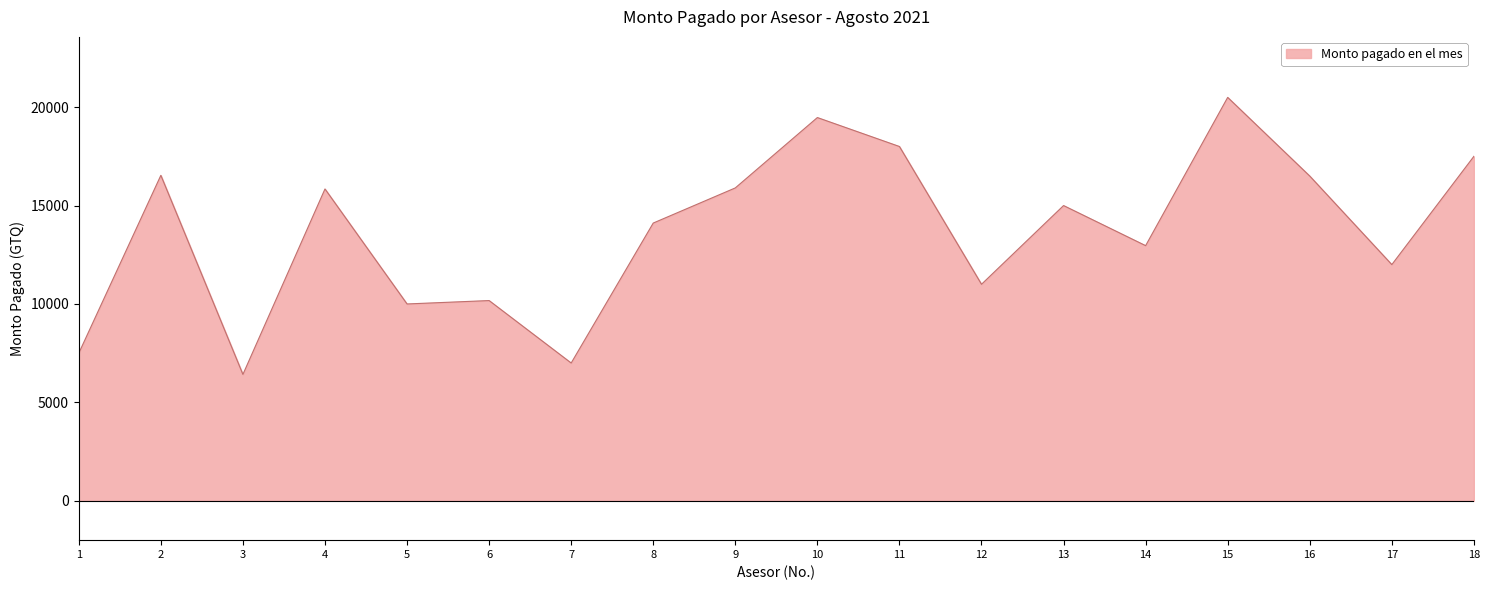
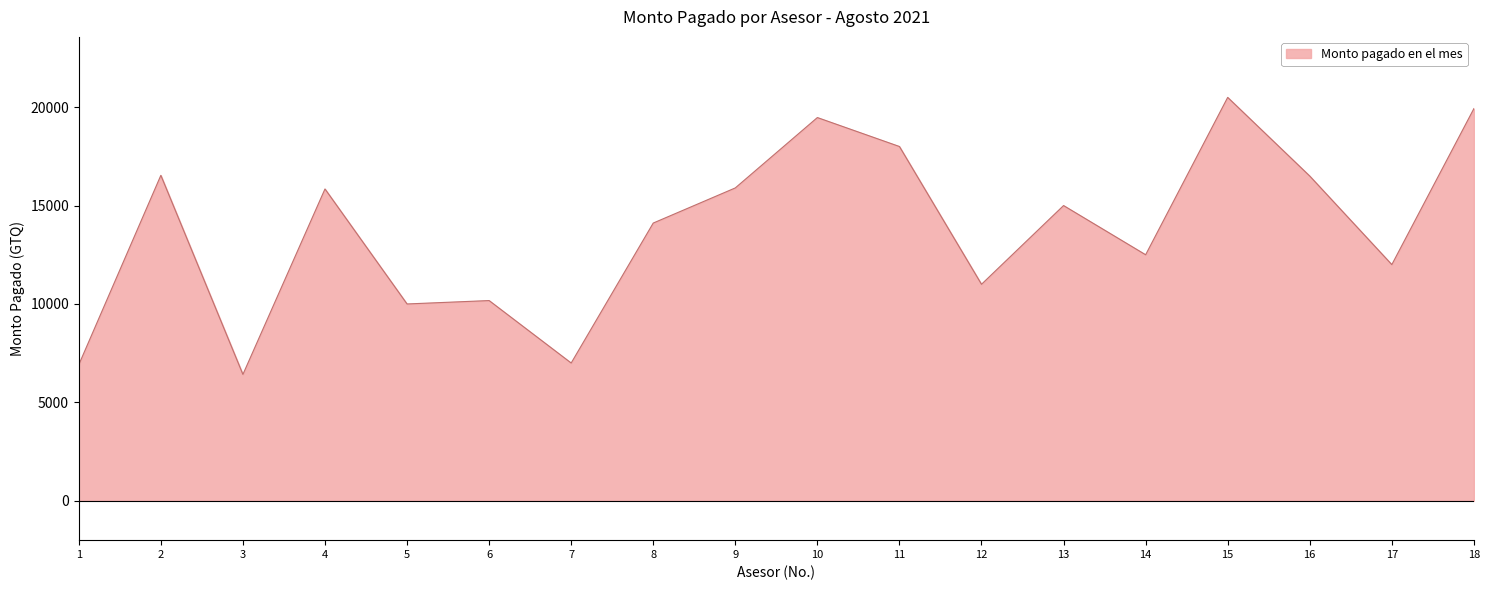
1: 7500 -> 6900
14: 13000 -> 12500
18: 17500 -> 19900
